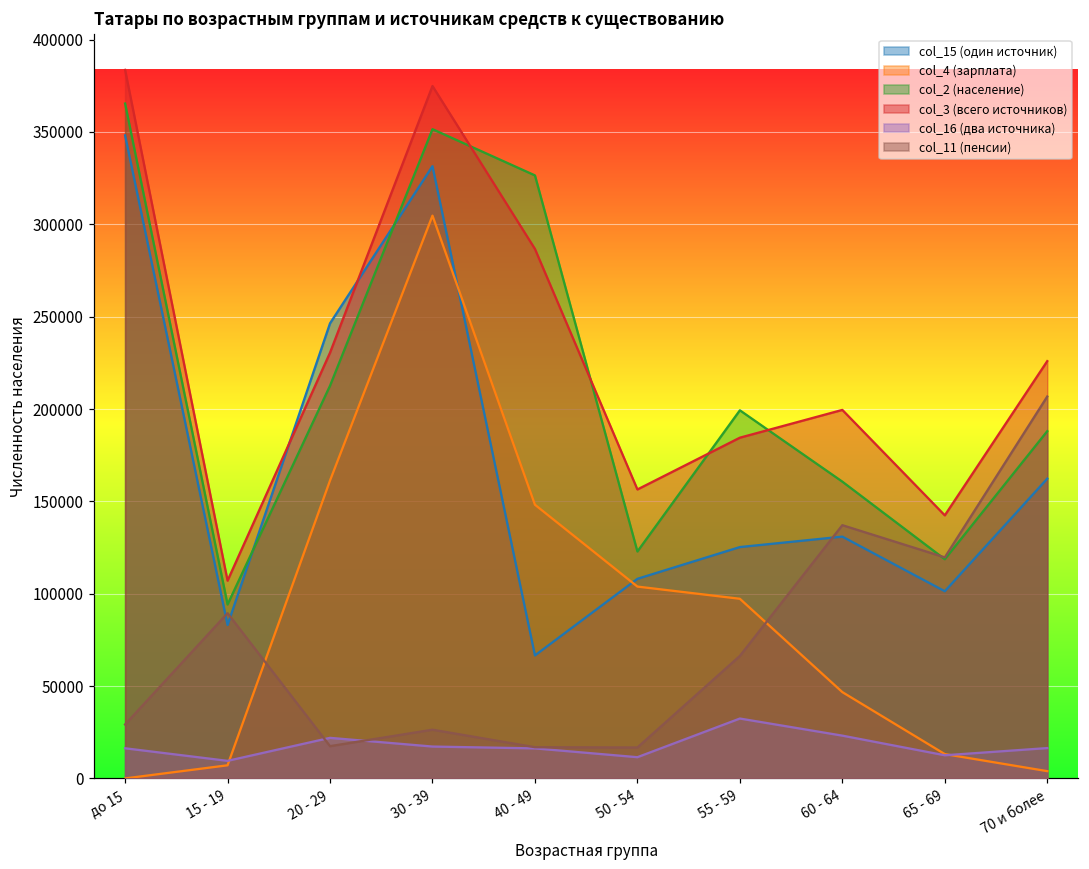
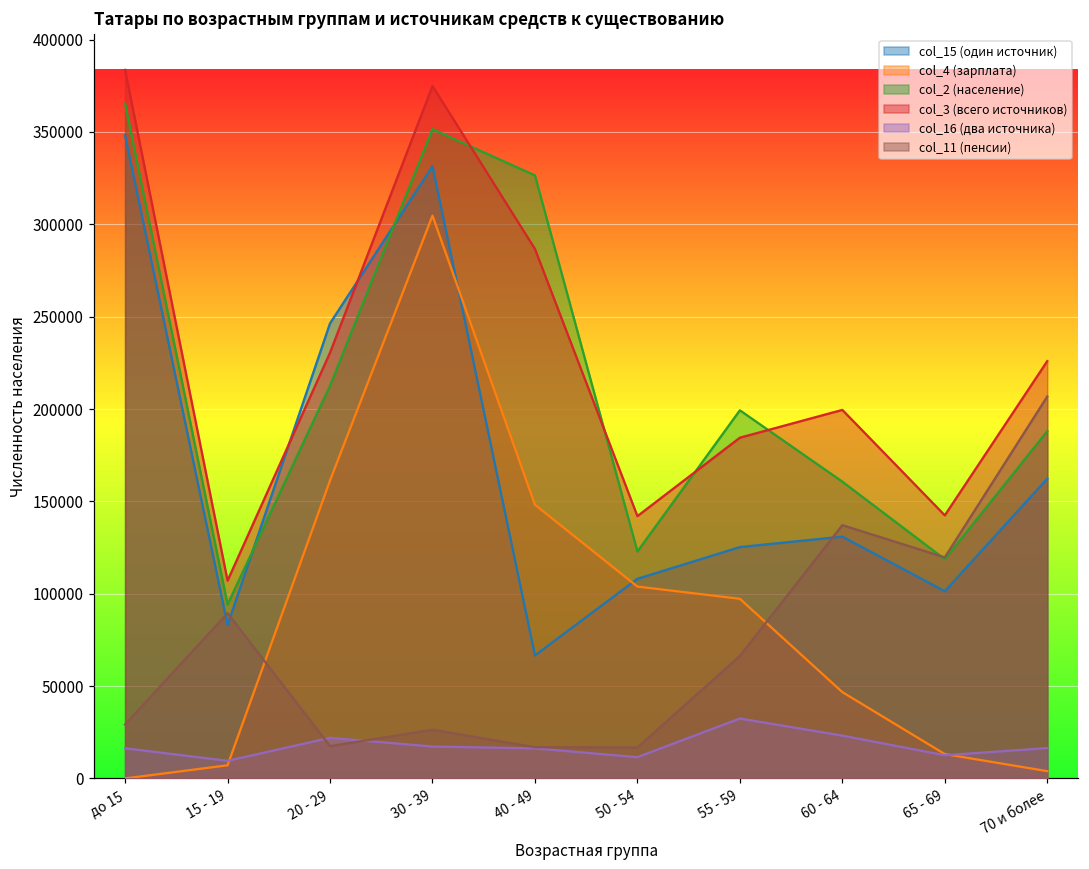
col_3 (всего источников), 50 - 54: 156000 -> 142000
